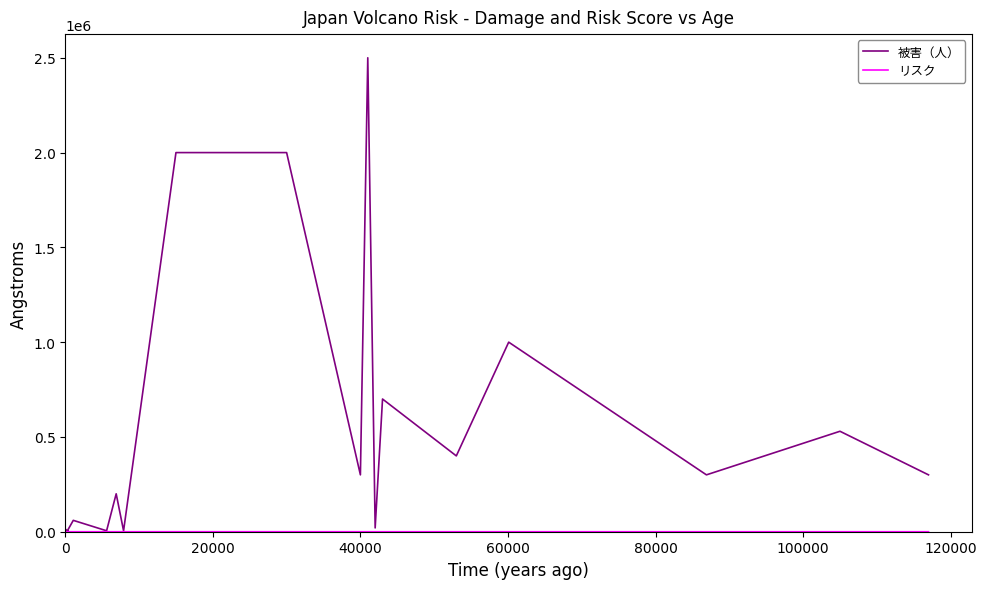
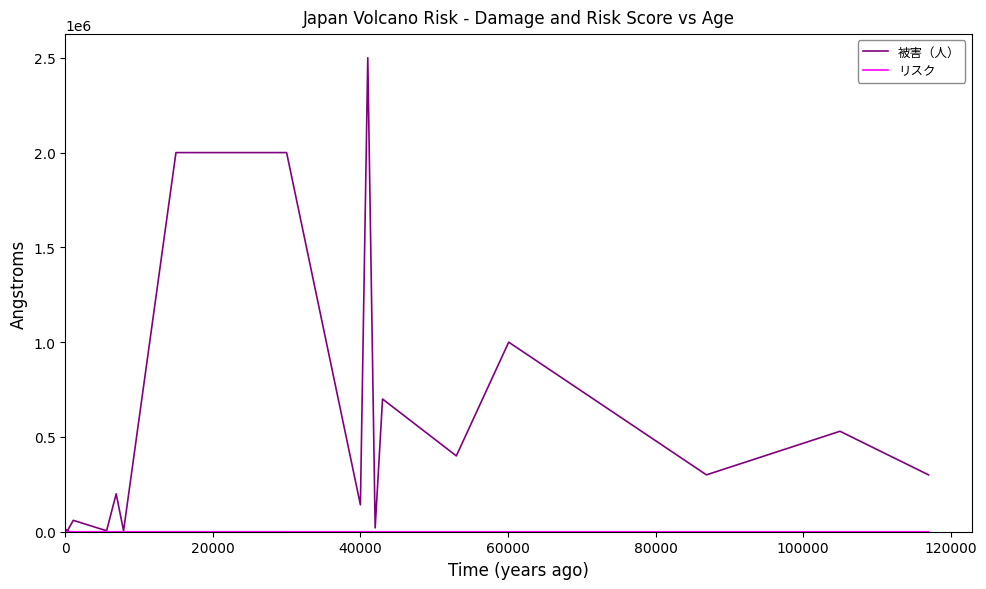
被害（人）, 40000: 300000 -> 140000
